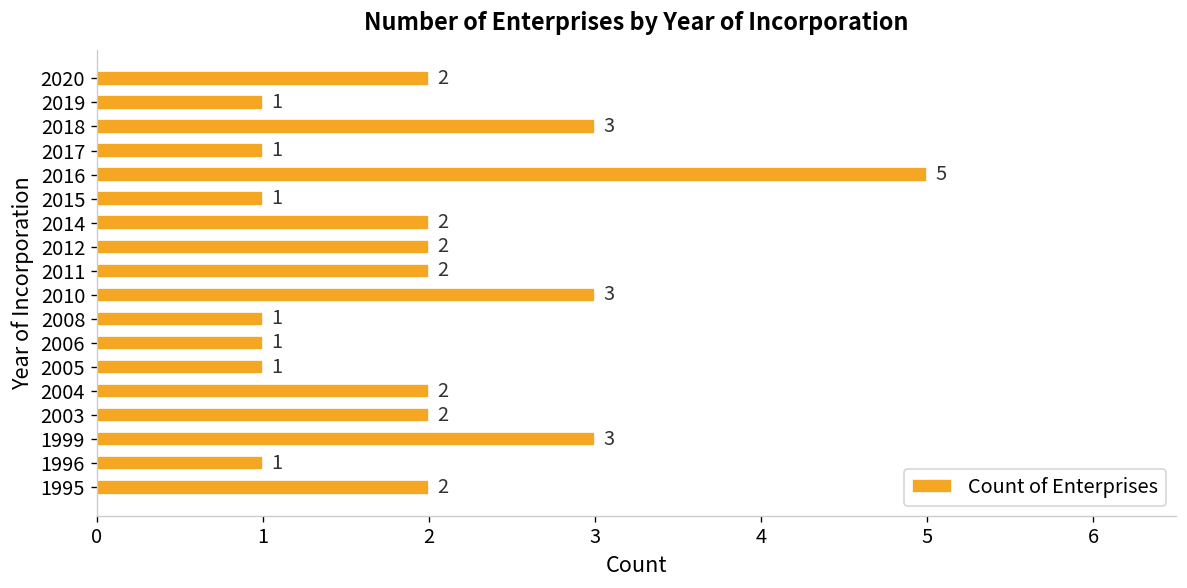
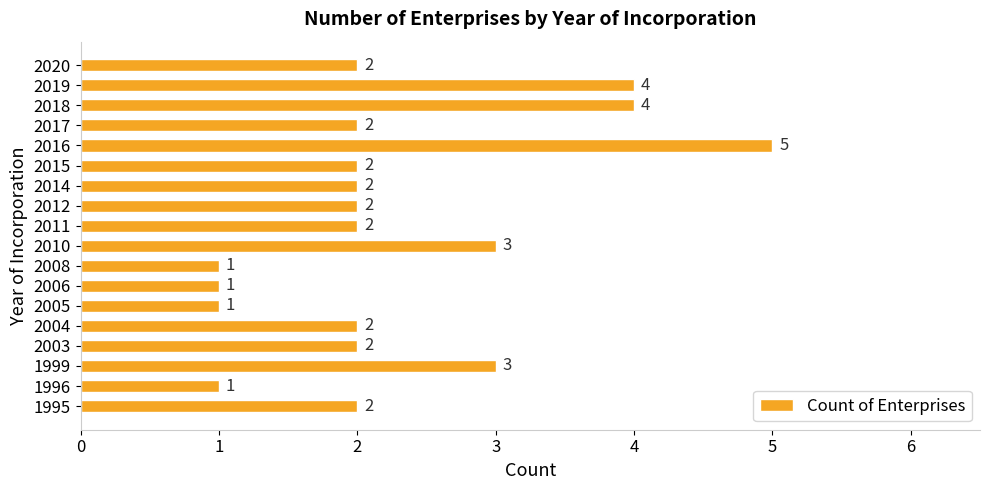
2019: 1 -> 4
2018: 3 -> 4
2017: 1 -> 2
2015: 1 -> 2
